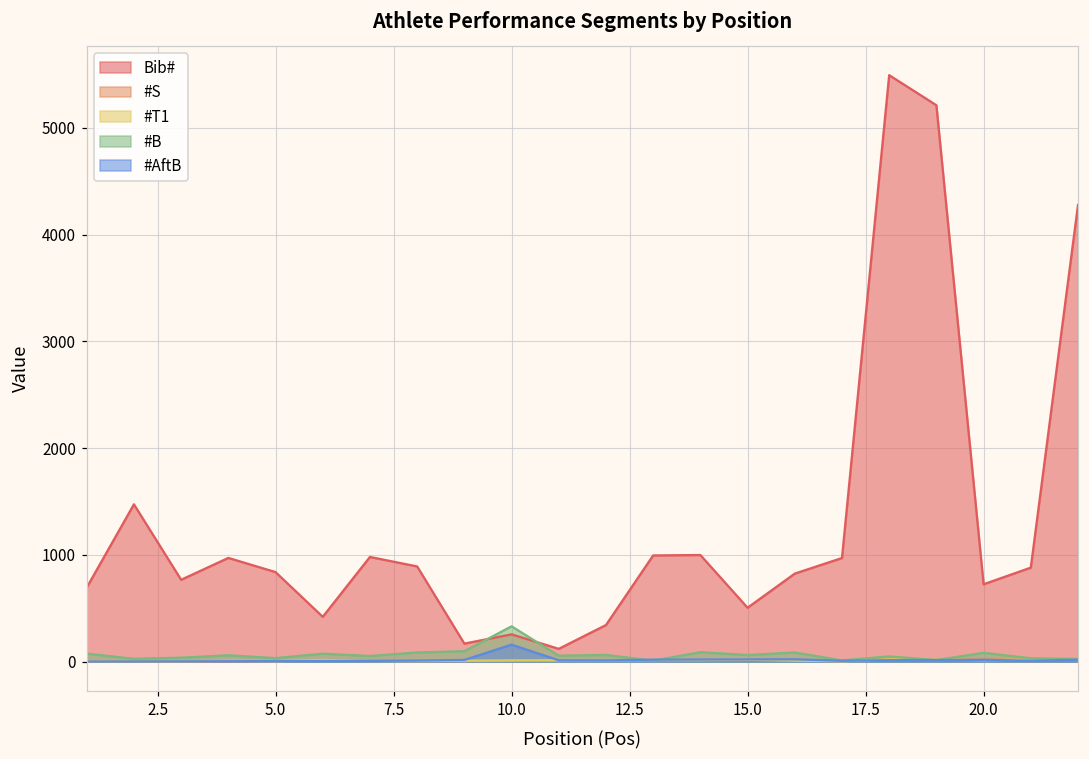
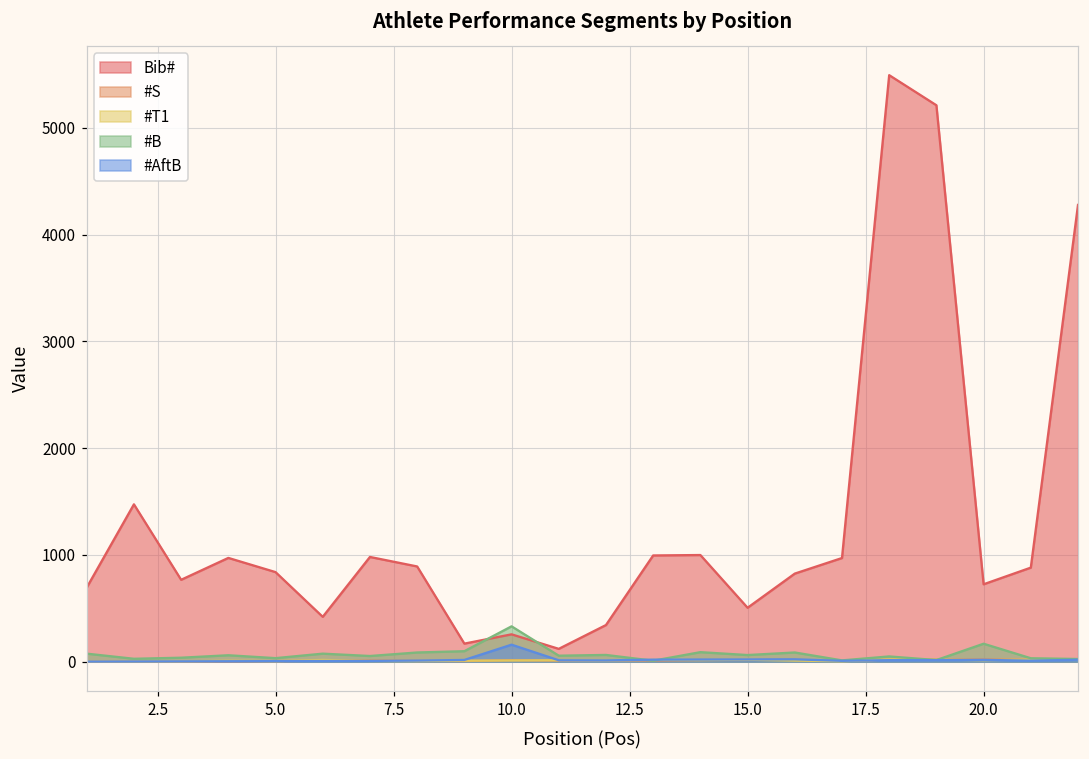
#B, 20.0: 100 -> 200
